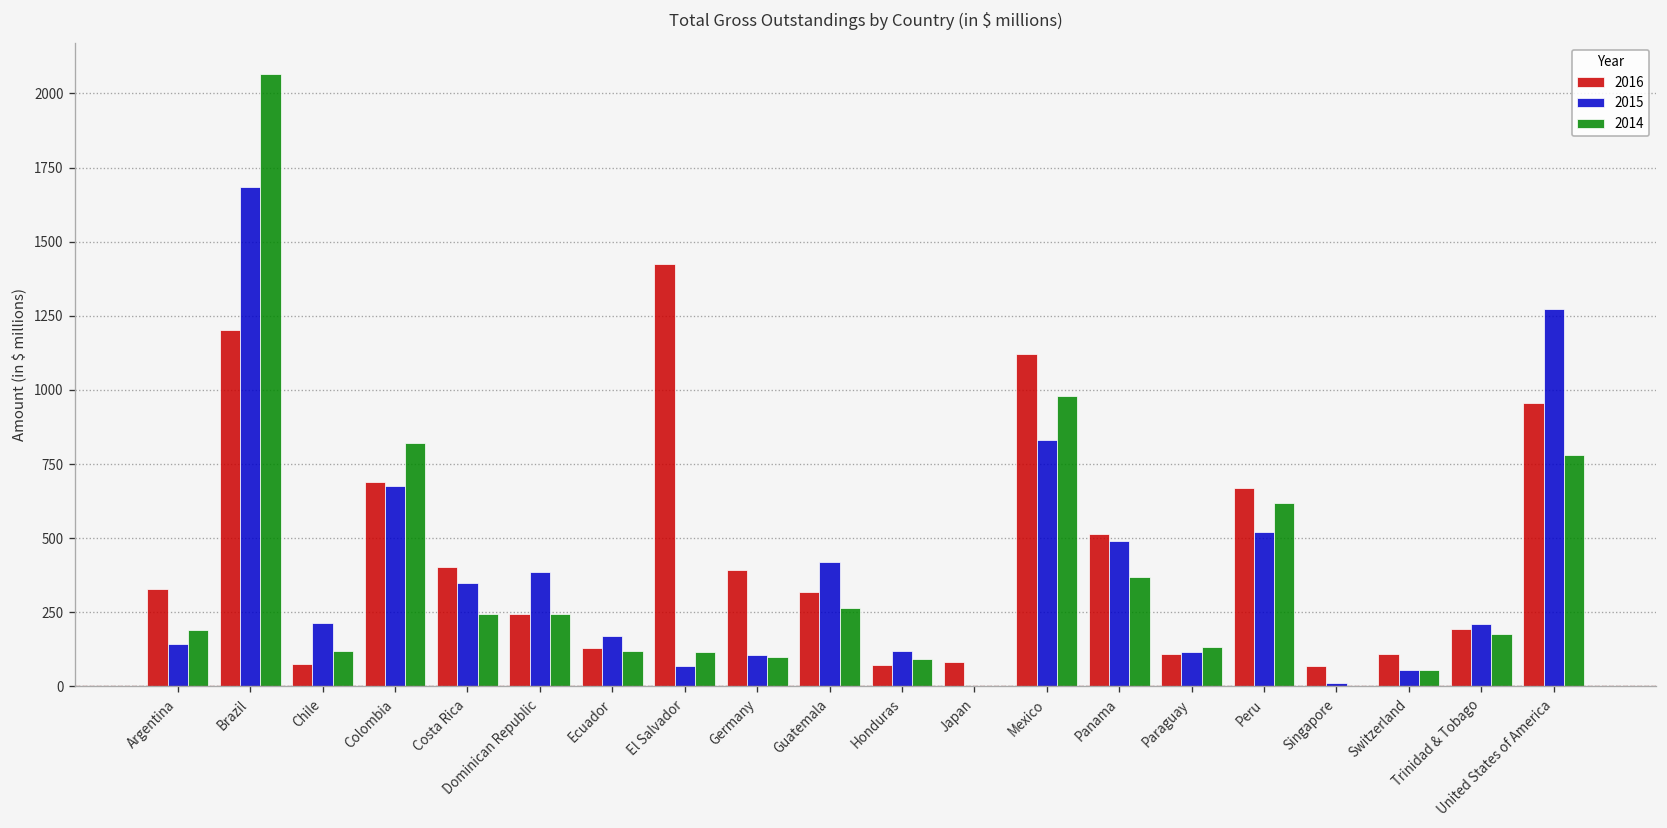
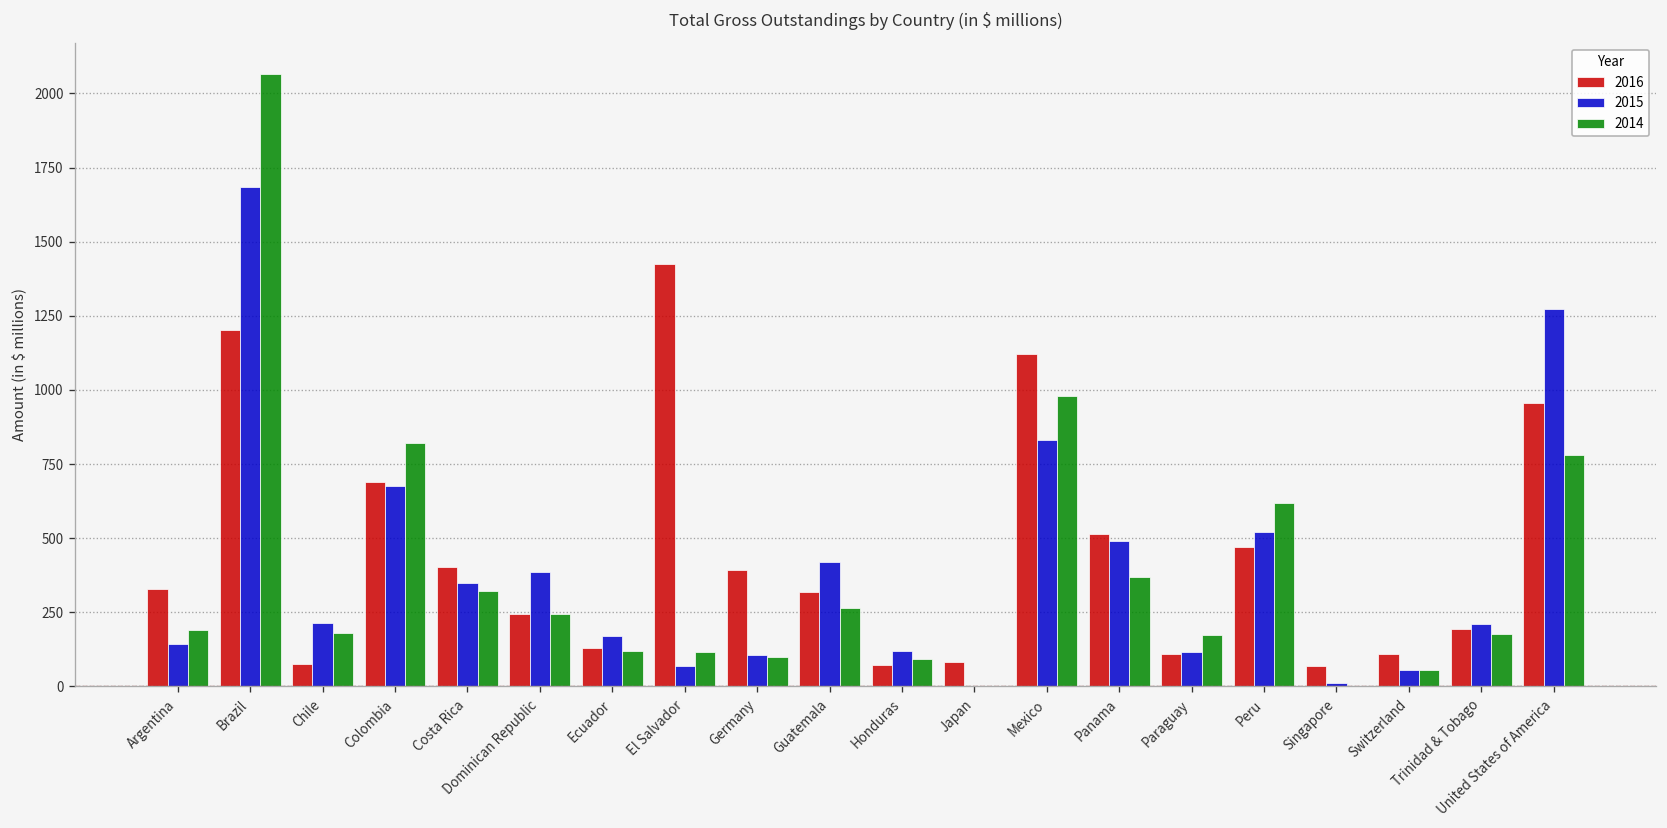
2014, Chile: 120 -> 180
2014, Costa Rica: 250 -> 320
2014, Paraguay: 130 -> 170
2016, Peru: 670 -> 470
